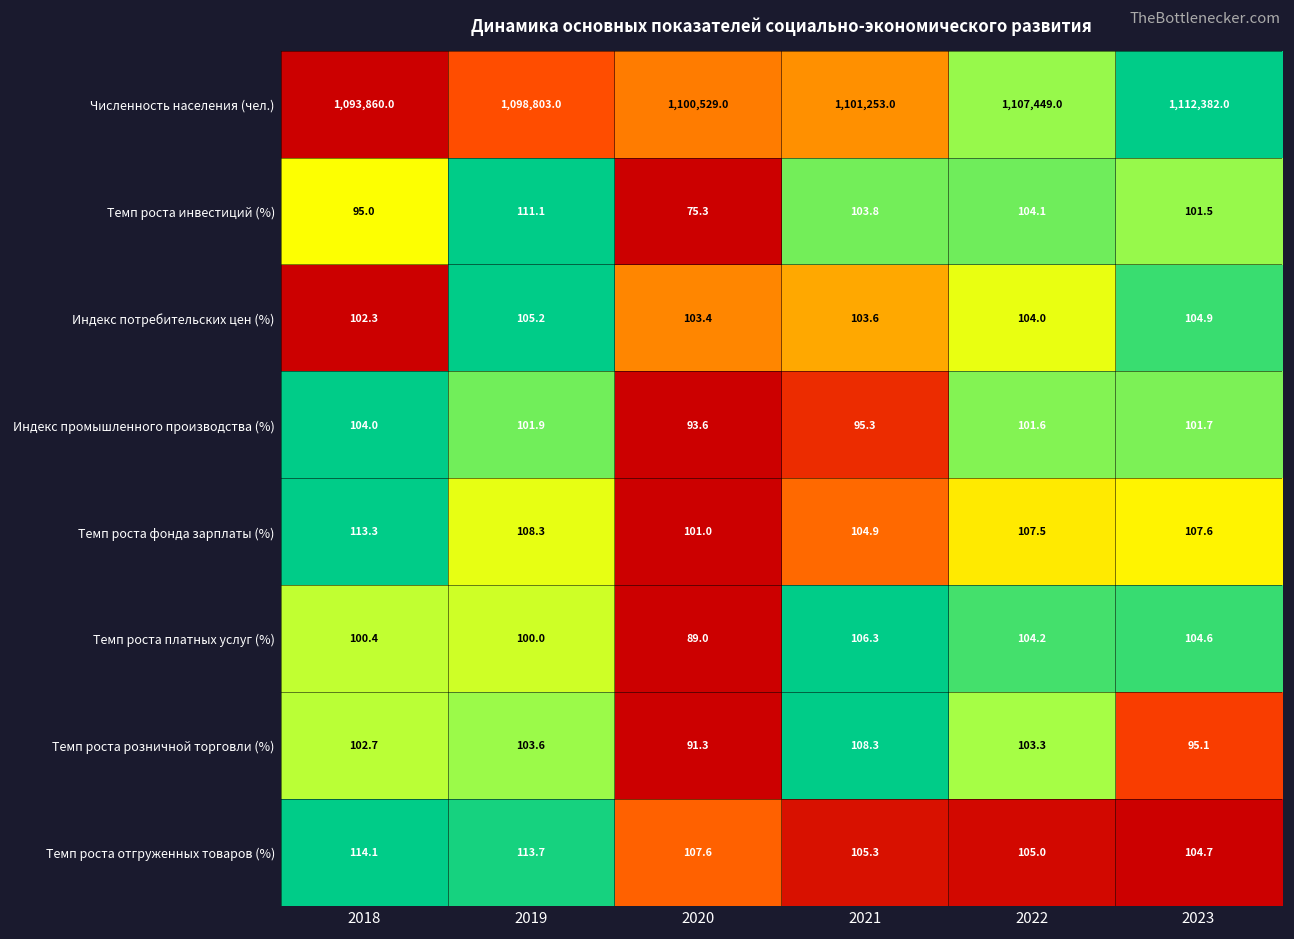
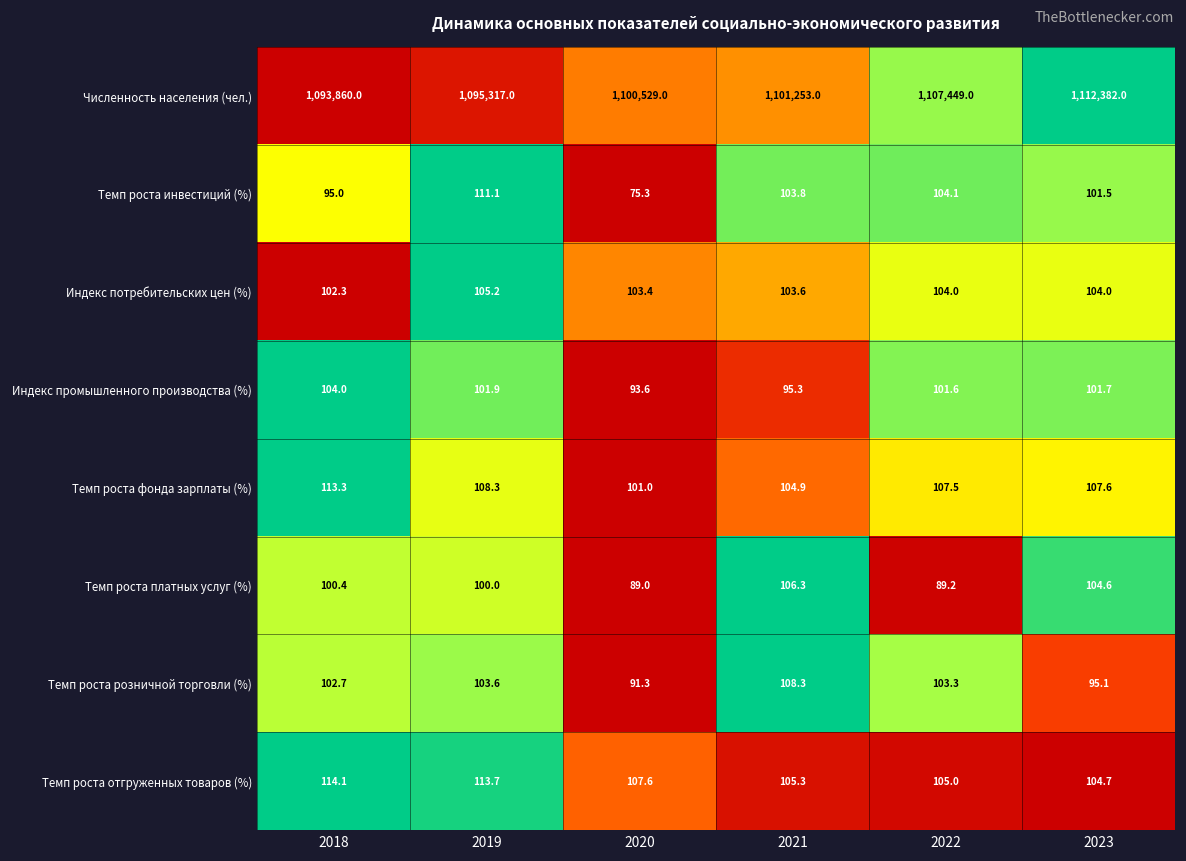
Численность населения (чел.), 2019: 1,098,803.0 -> 1,095,317.0
Индекс потребительских цен (%), 2023: 104.9 -> 104.0
Темп роста платных услуг (%), 2022: 104.2 -> 89.2
